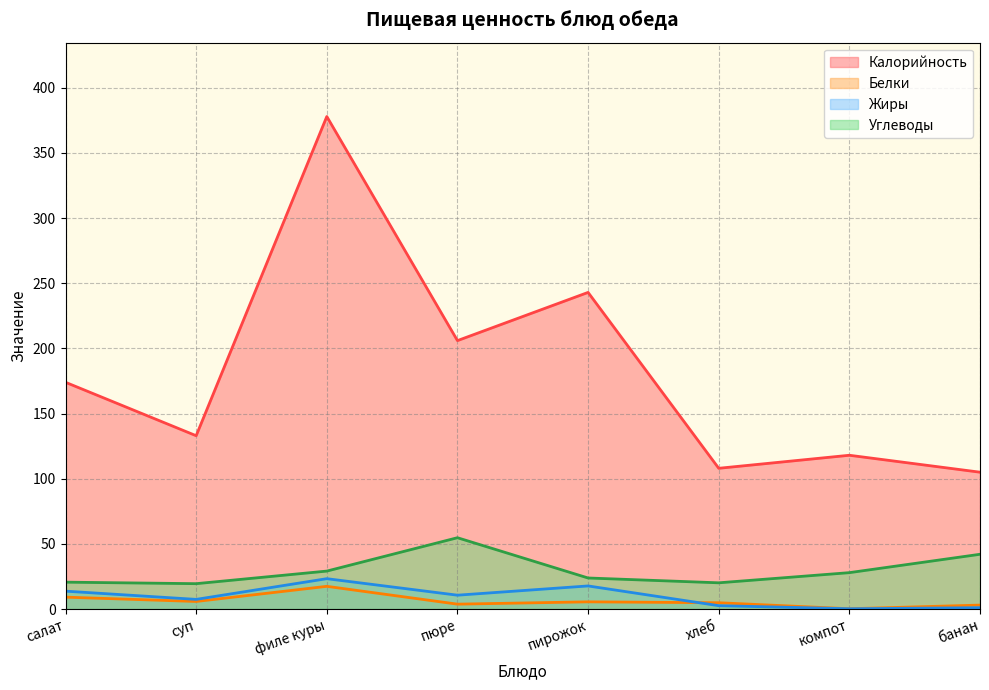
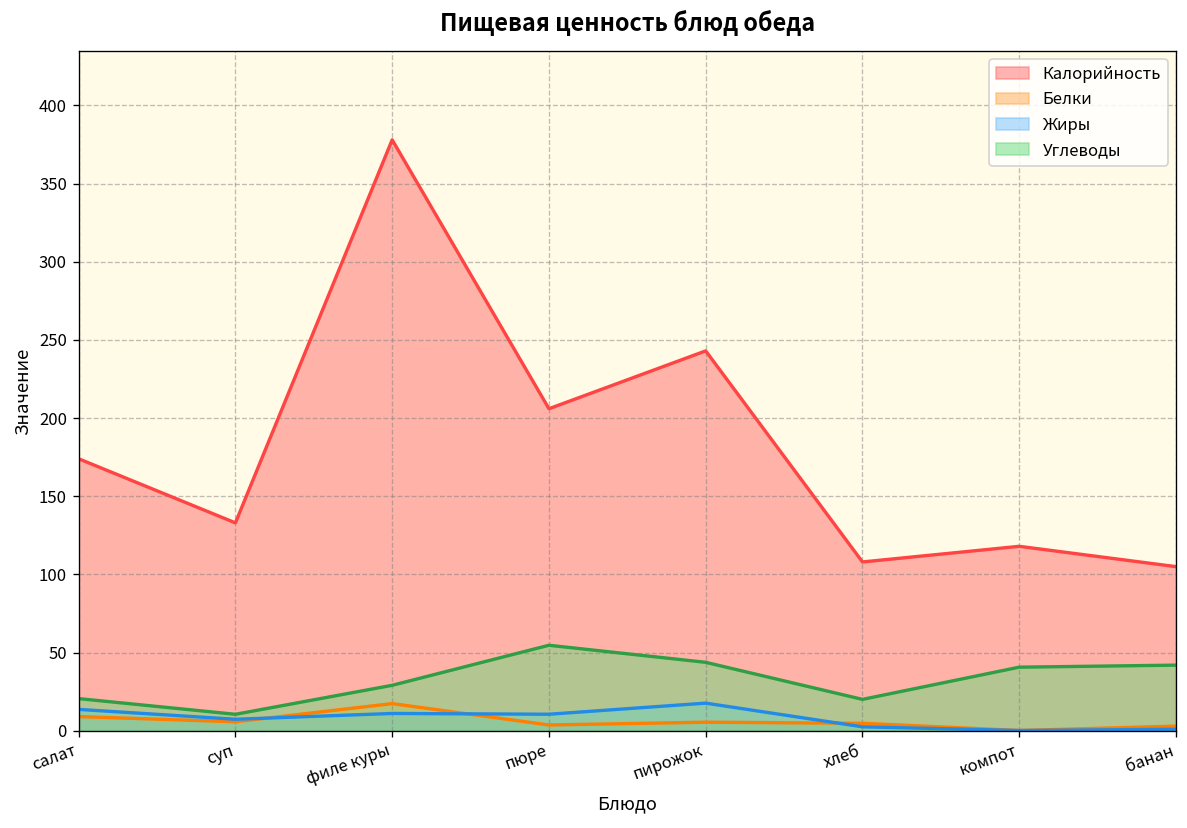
Углеводы, суп: 19 -> 11
Жиры, филе куры: 23 -> 11
Углеводы, пирожок: 24 -> 44
Углеводы, компот: 28 -> 41
